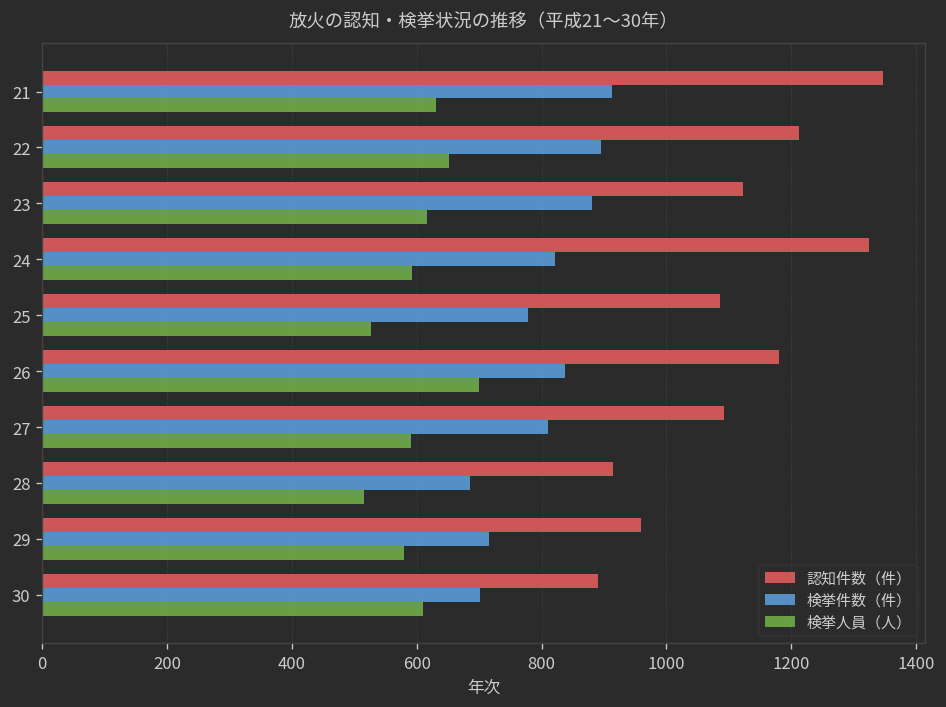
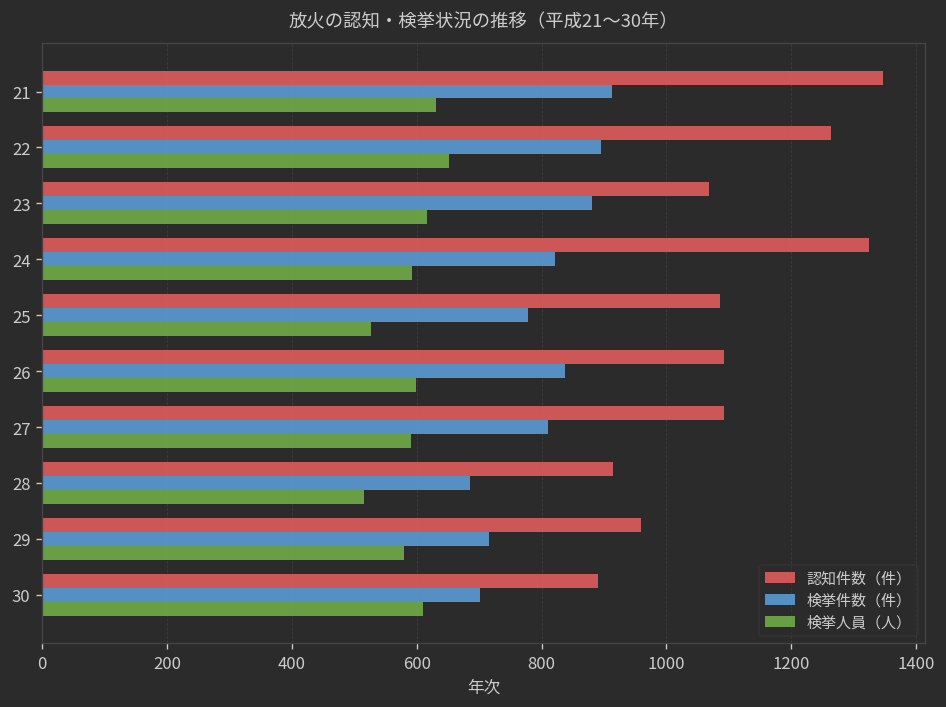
認知件数（件）, 22: 1210 -> 1260
認知件数（件）, 23: 1120 -> 1070
認知件数（件）, 26: 1180 -> 1090
検挙人員（人）, 26: 700 -> 600
